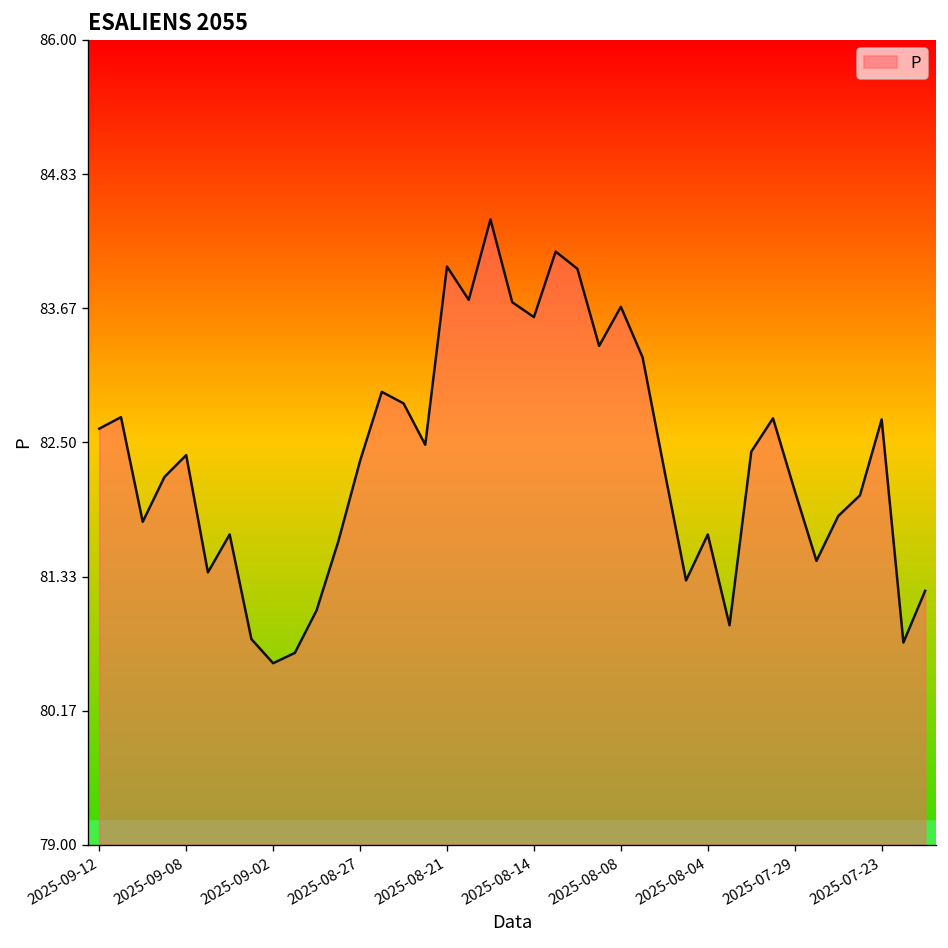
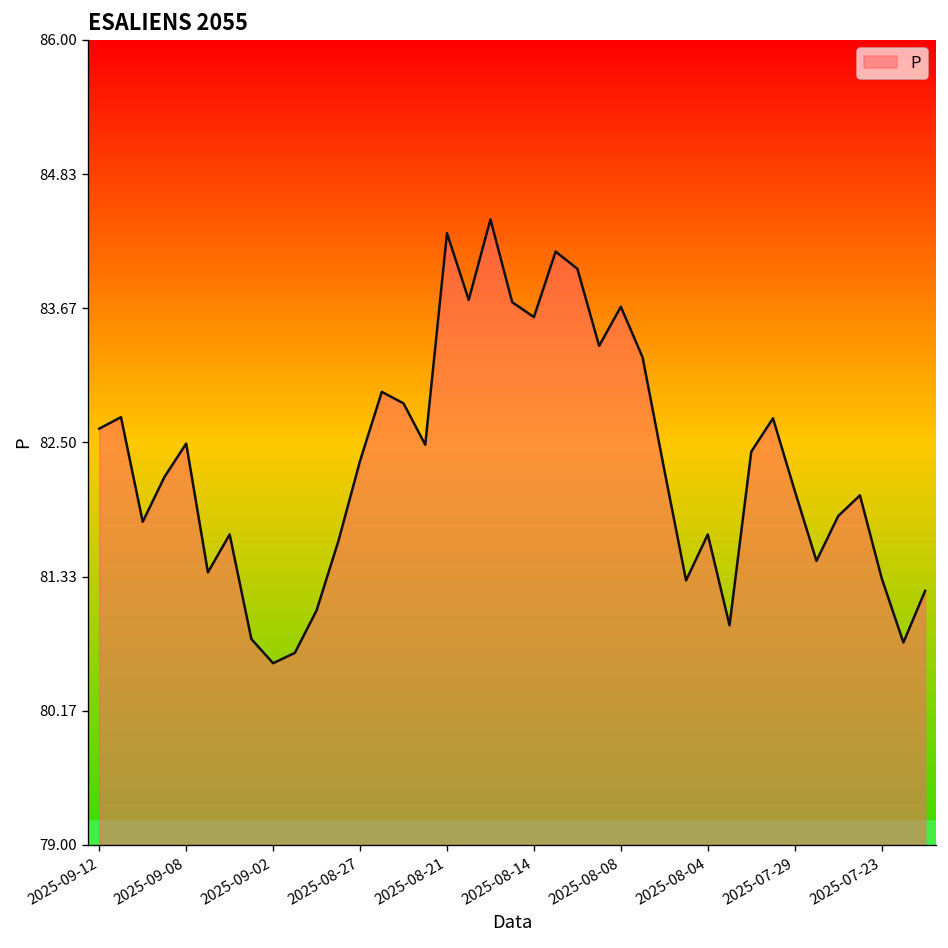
2025-09-08: 82.4 -> 82.5
2025-08-21: 84.0 -> 84.3
2025-07-23: 82.7 -> 81.3
